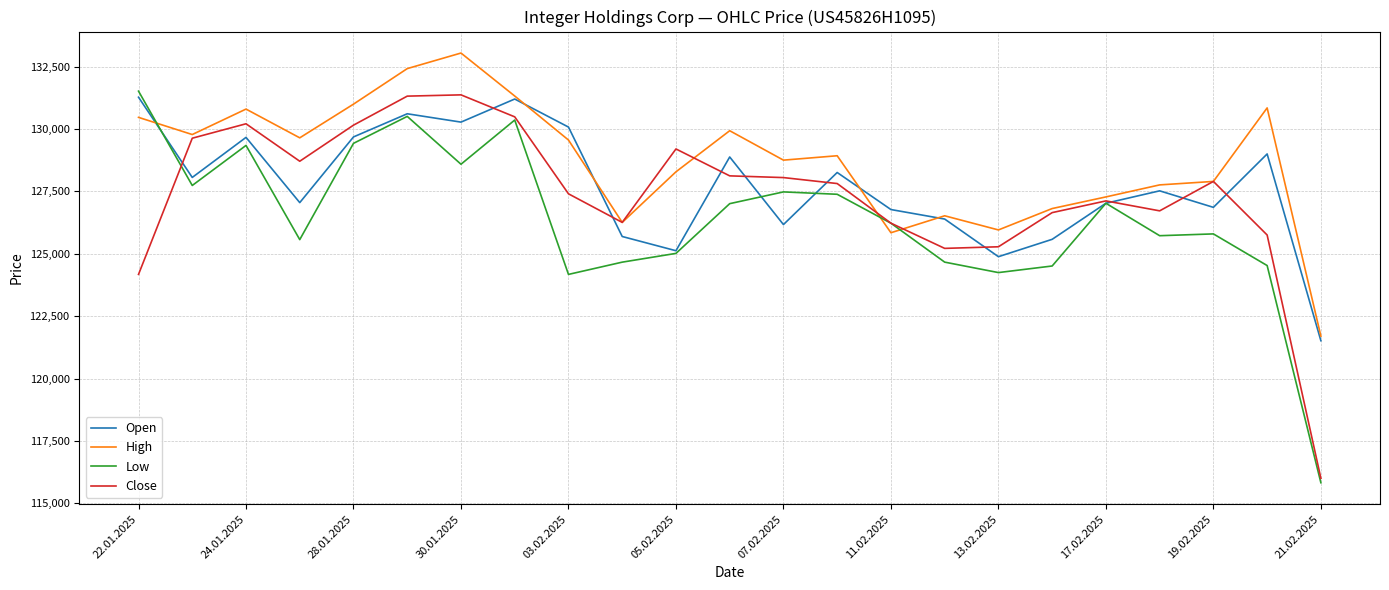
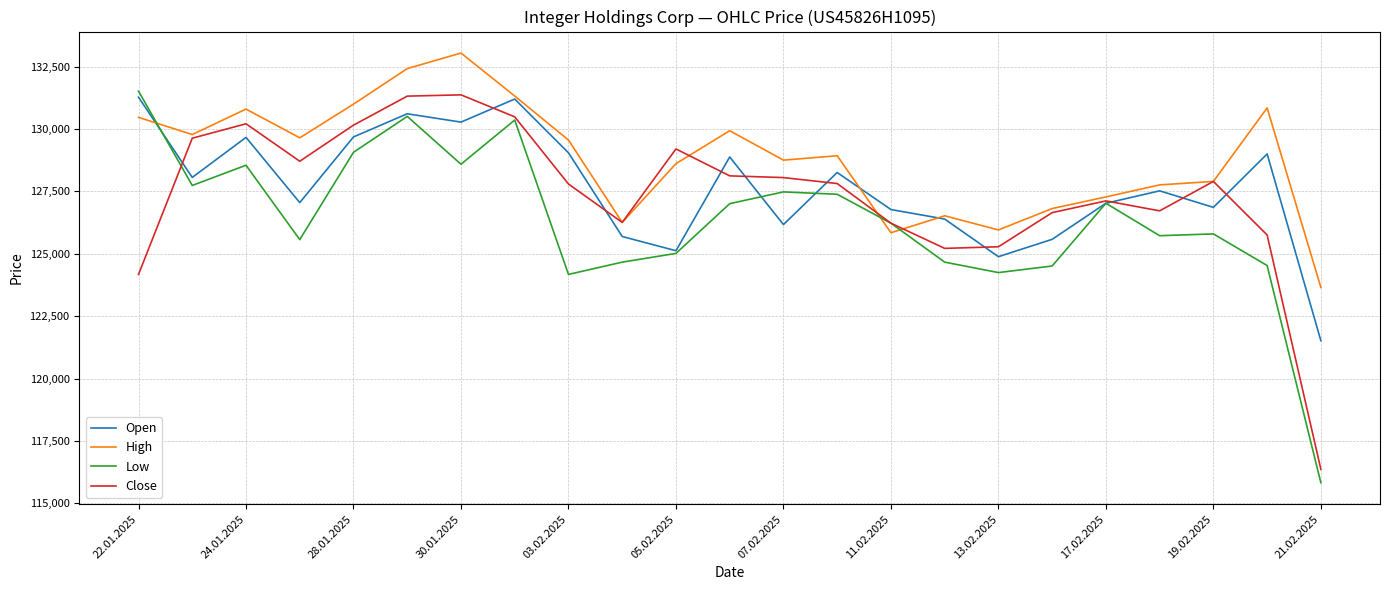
Low, 24.01.2025: 129,300 -> 128,600
Low, 28.01.2025: 129,400 -> 129,100
Open, 03.02.2025: 130,100 -> 129,000
Close, 03.02.2025: 127,400 -> 127,800
High, 05.02.2025: 128,300 -> 128,600
High, 21.02.2025: 121,700 -> 123,700
Close, 21.02.2025: 116,000 -> 116,400
